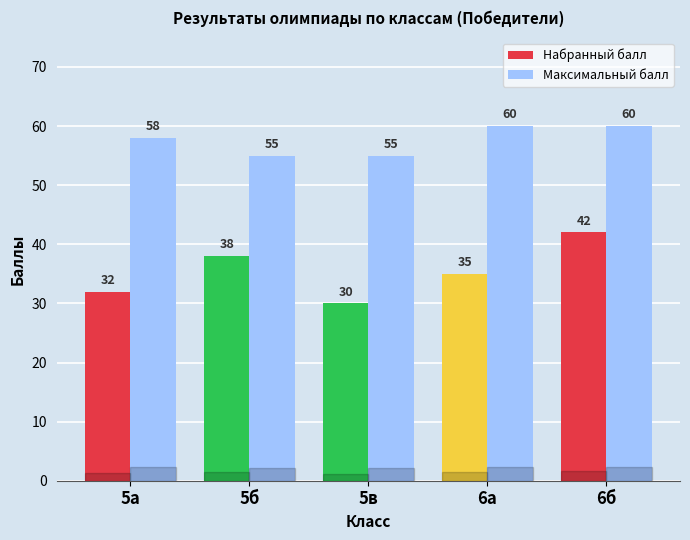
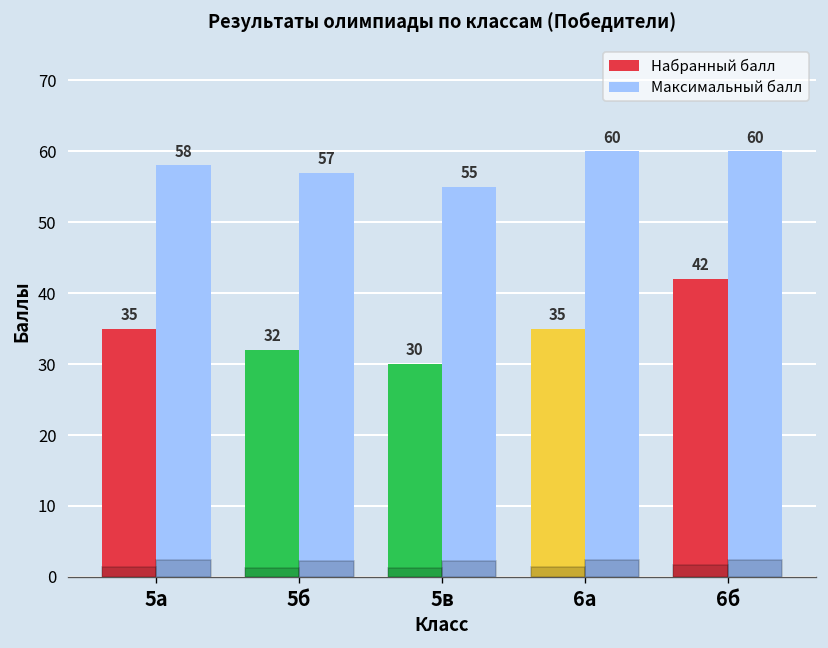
Набранный балл, 5а: 32 -> 35
Набранный балл, 5б: 38 -> 32
Максимальный балл, 5б: 55 -> 57
